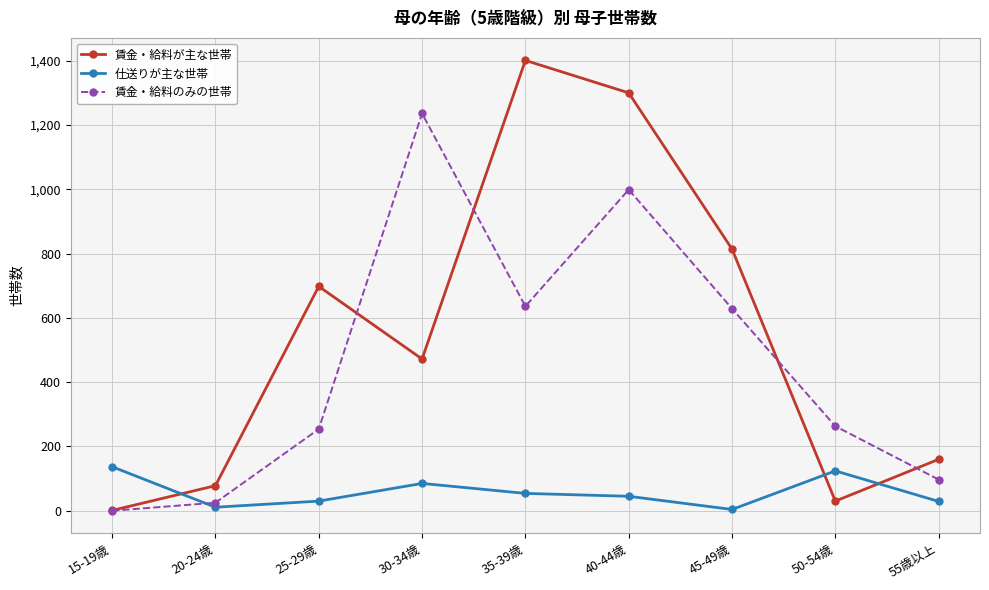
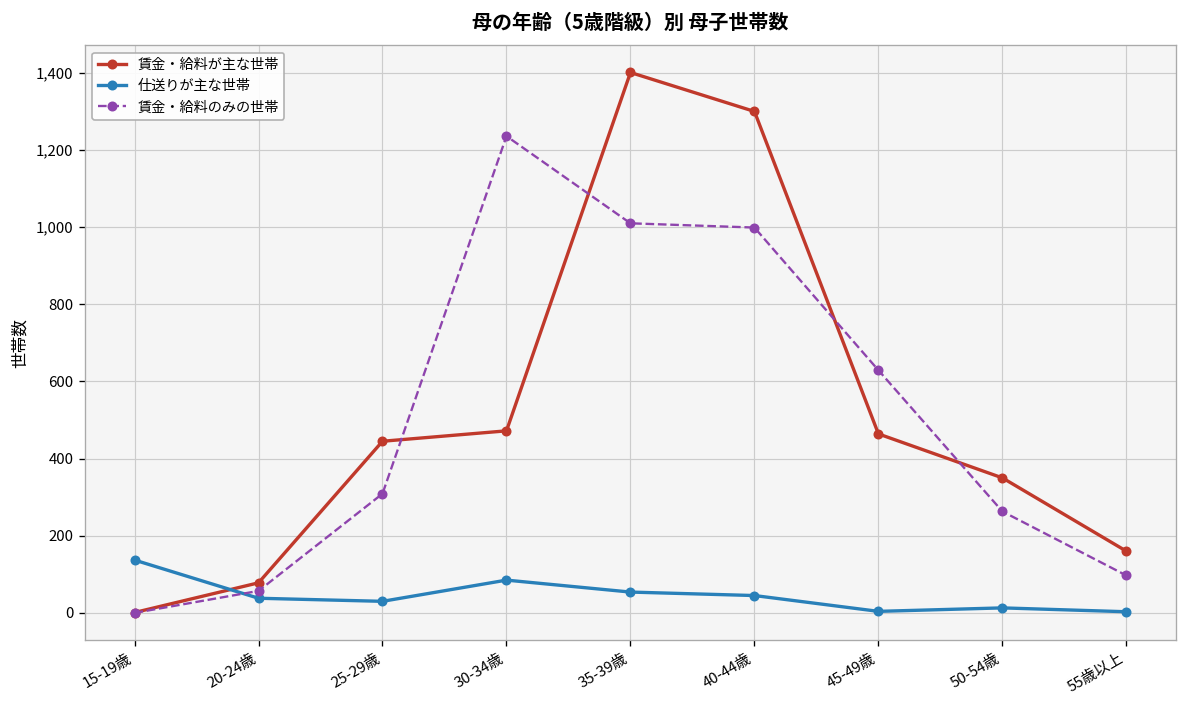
仕送りが主な世帯, 20-24歳: 10 -> 40
賃金・給料のみの世帯, 20-24歳: 30 -> 60
賃金・給料が主な世帯, 25-29歳: 700 -> 450
賃金・給料のみの世帯, 25-29歳: 250 -> 310
賃金・給料のみの世帯, 35-39歳: 640 -> 1,010
賃金・給料が主な世帯, 45-49歳: 810 -> 460
賃金・給料が主な世帯, 50-54歳: 30 -> 350
仕送りが主な世帯, 50-54歳: 120 -> 10
仕送りが主な世帯, 55歳以上: 30 -> 0
